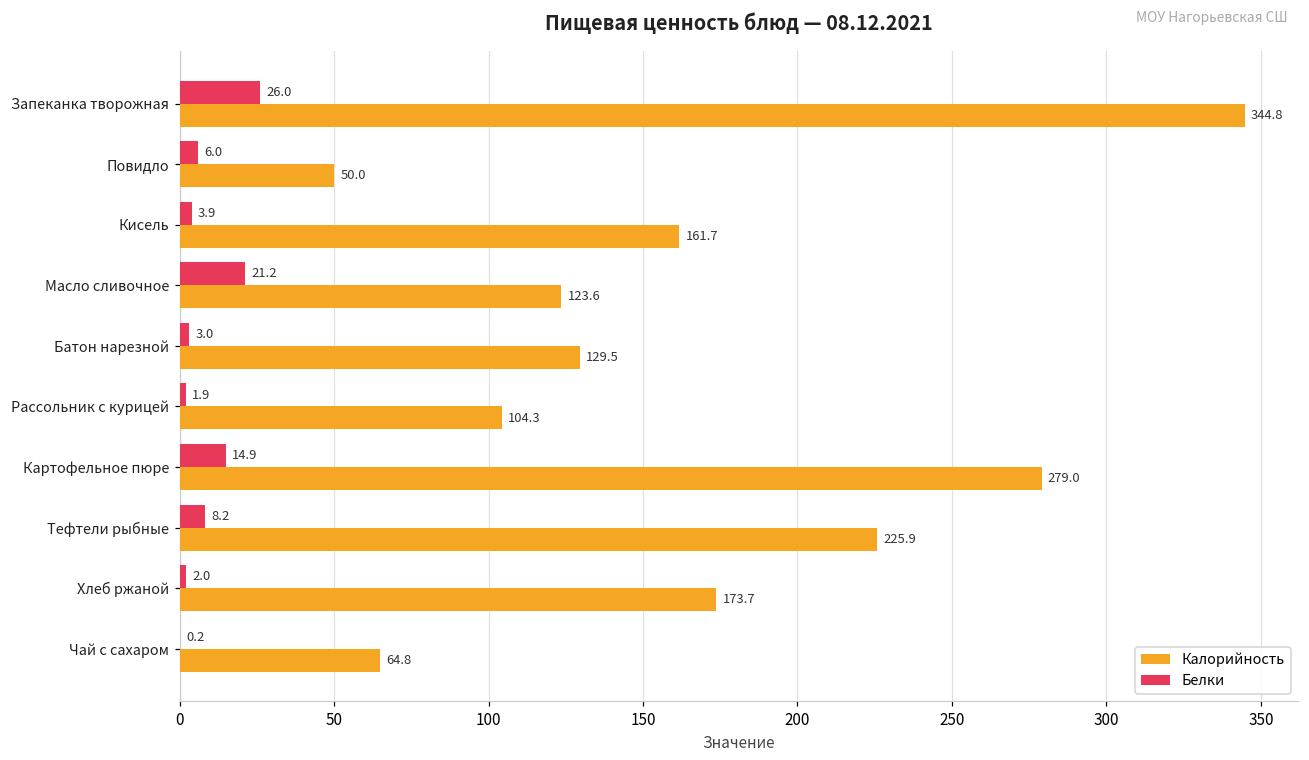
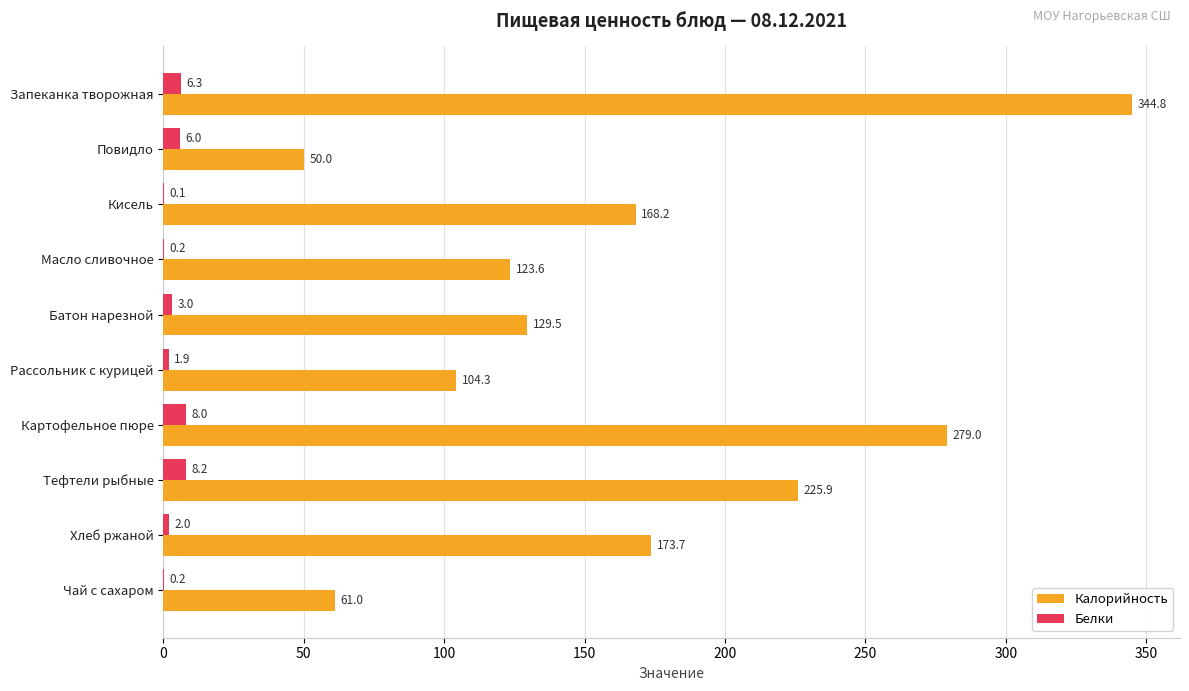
Белки, Запеканка творожная: 26.0 -> 6.3
Белки, Кисель: 3.9 -> 0.1
Калорийность, Кисель: 161.7 -> 168.2
Белки, Масло сливочное: 21.2 -> 0.2
Белки, Картофельное пюре: 14.9 -> 8.0
Калорийность, Чай с сахаром: 64.8 -> 61.0
